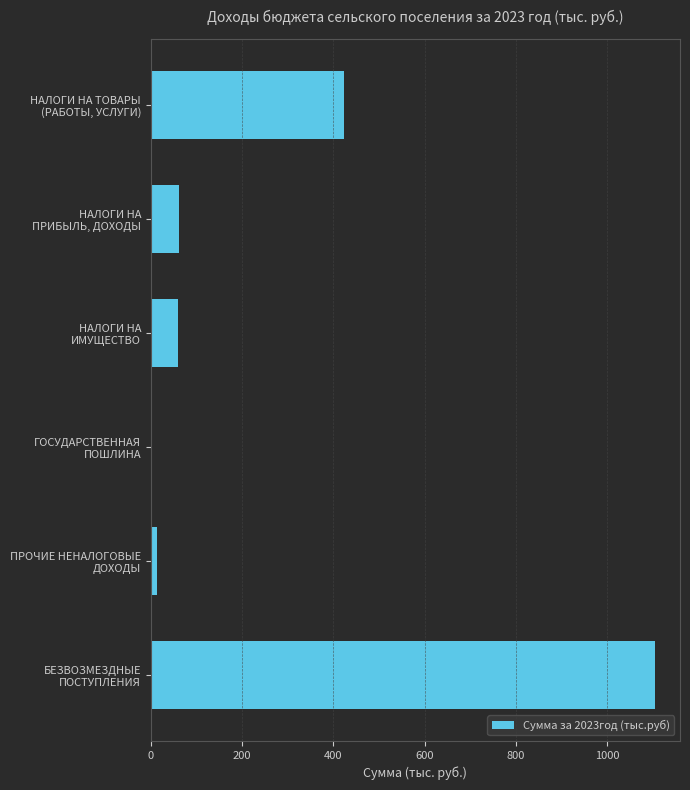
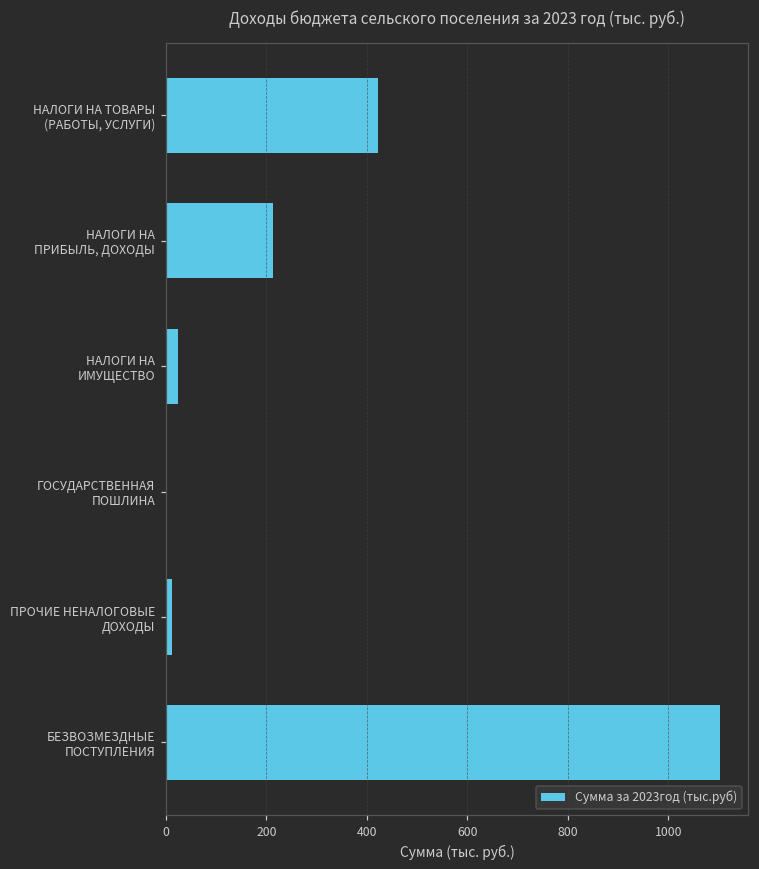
НАЛОГИ НА ПРИБЫЛЬ, ДОХОДЫ: 60 -> 210
НАЛОГИ НА ИМУЩЕСТВО: 60 -> 20
